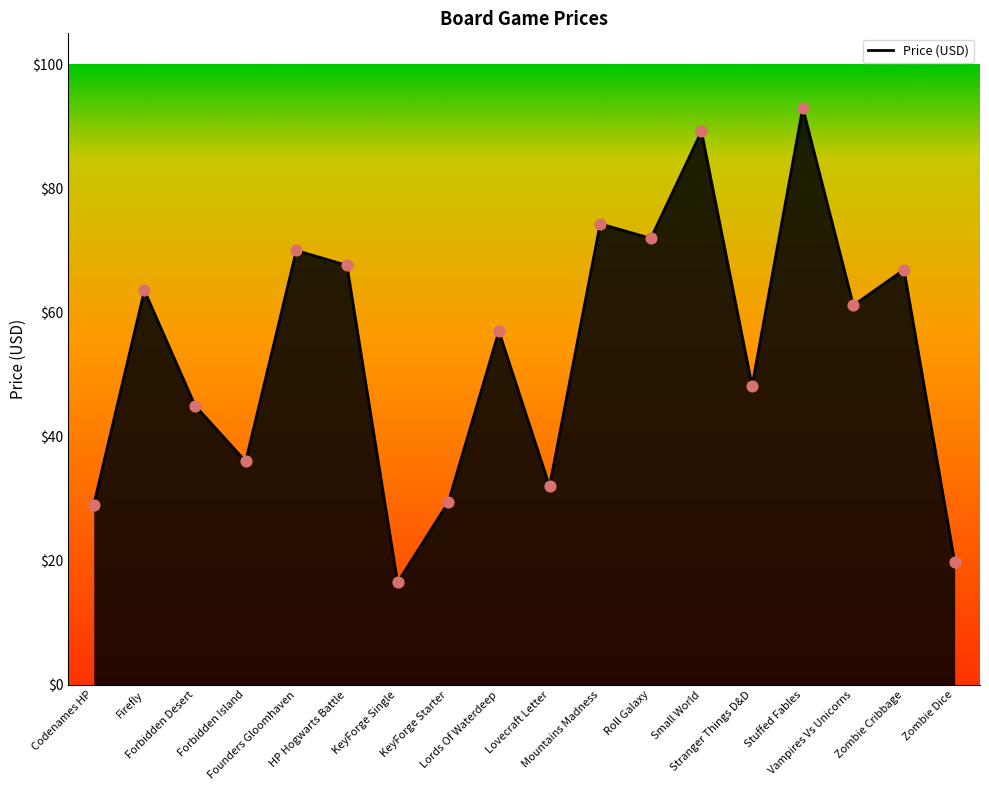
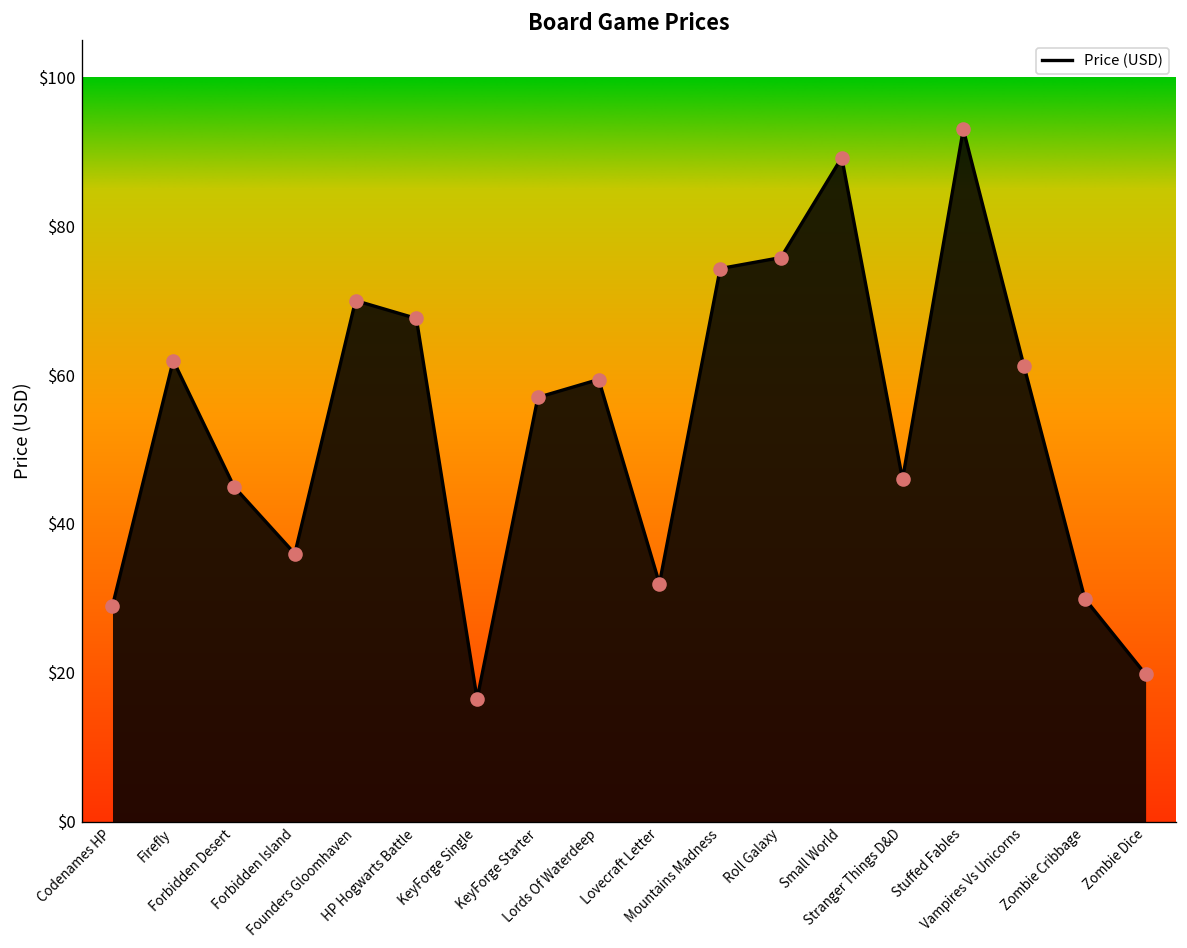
Firefly: $64 -> $62
KeyForge Starter: $29 -> $57
Lords Of Waterdeep: $57 -> $59
Roll Galaxy: $72 -> $76
Stranger Things D&D: $48 -> $46
Zombie Cribbage: $67 -> $30
